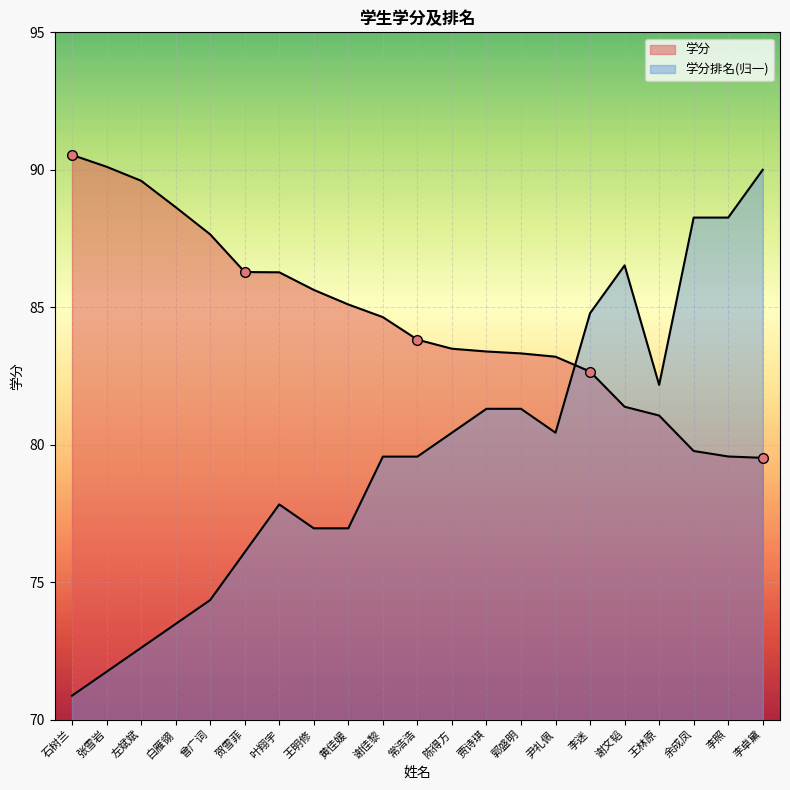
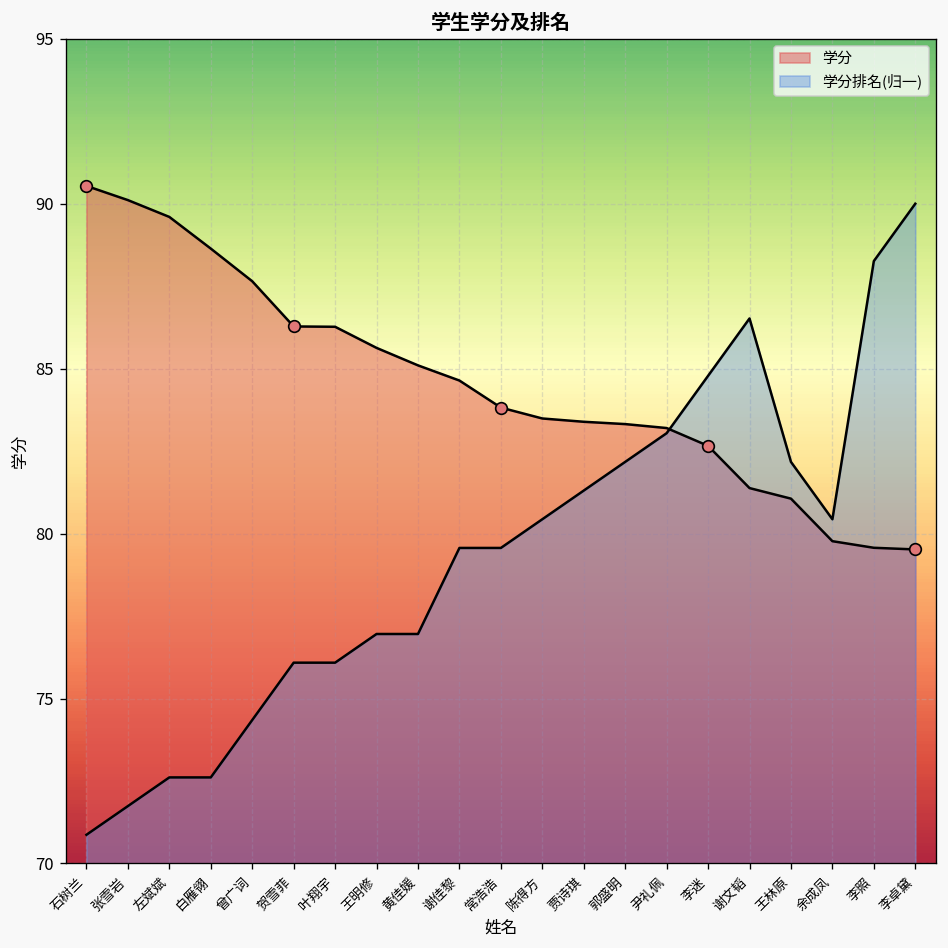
学分排名(归一), 白雁翎: 73.5 -> 72.6
学分排名(归一), 叶翔宇: 77.8 -> 76.1
学分排名(归一), 郭盛明: 81.3 -> 82.2
学分排名(归一), 尹礼佩: 80.4 -> 83.0
学分排名(归一), 余成凤: 88.3 -> 80.4
